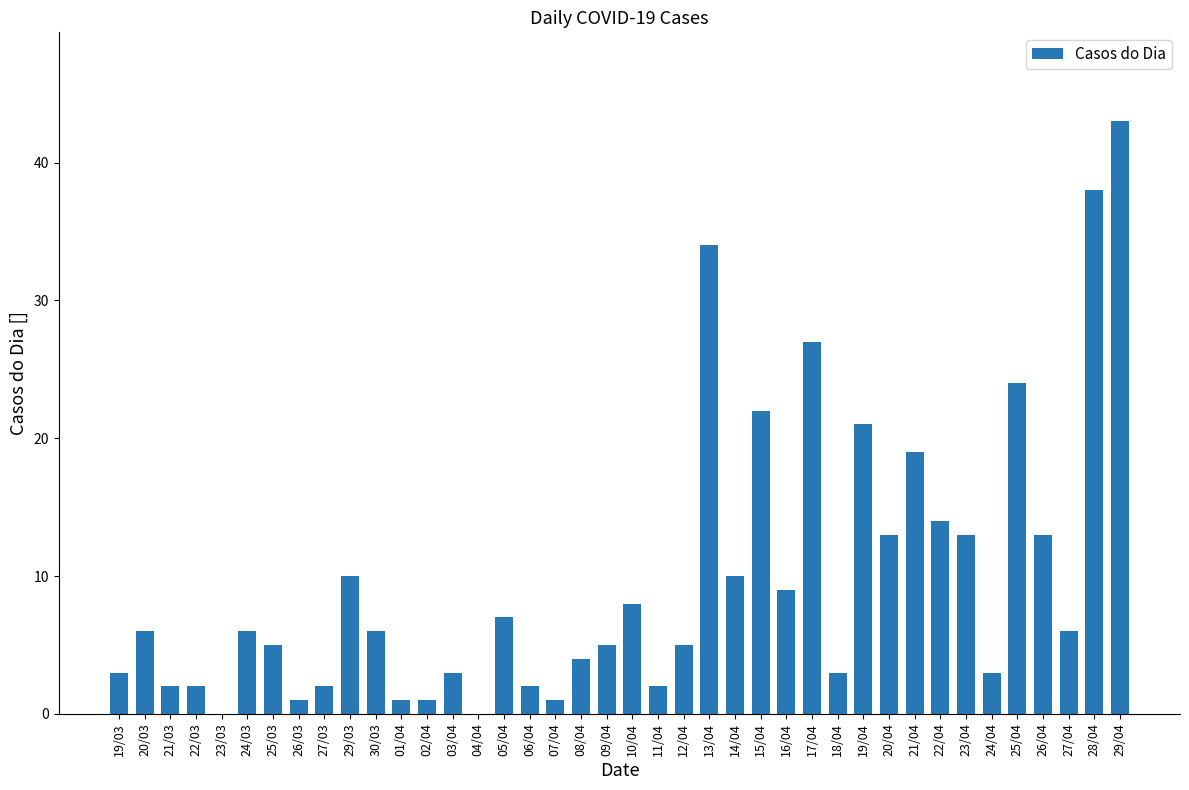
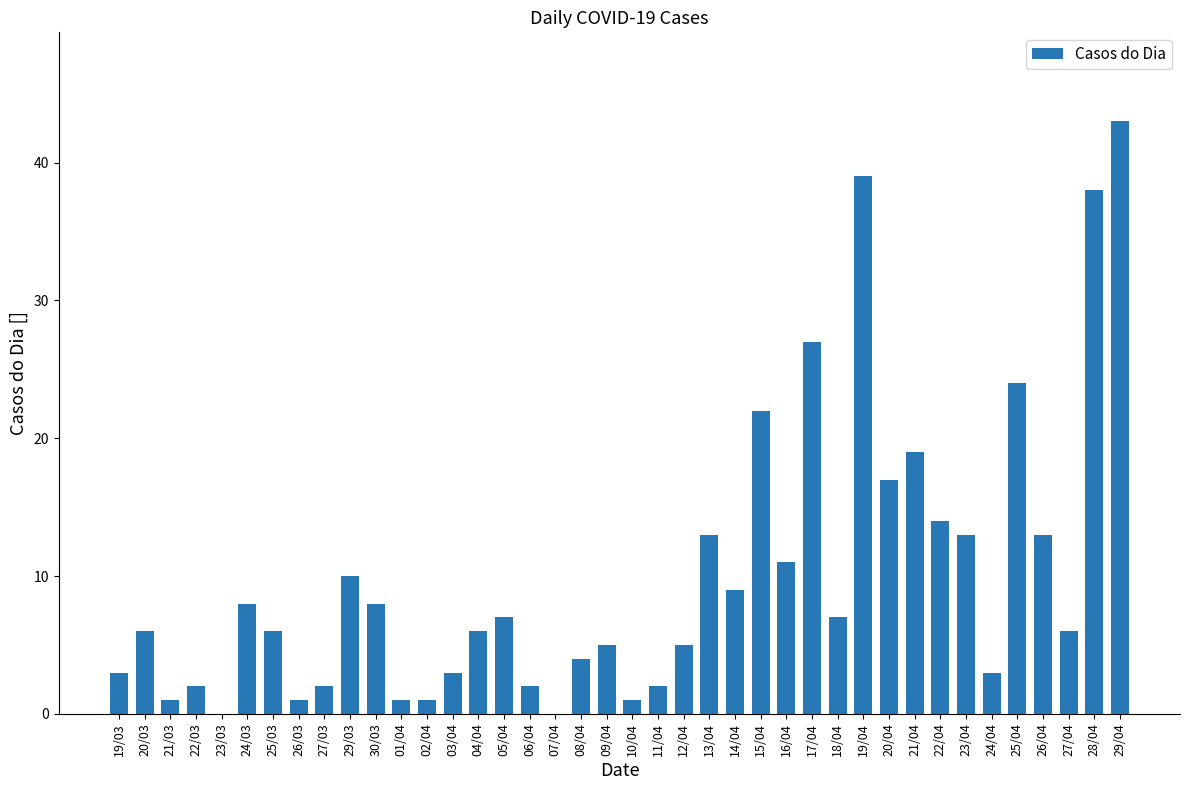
21/03: 2 -> 1
24/03: 6 -> 8
25/03: 5 -> 6
30/03: 6 -> 8
04/04: 0 -> 6
07/04: 1 -> 0
10/04: 8 -> 1
13/04: 34 -> 13
14/04: 10 -> 9
16/04: 9 -> 11
18/04: 3 -> 7
19/04: 21 -> 39
20/04: 13 -> 17
